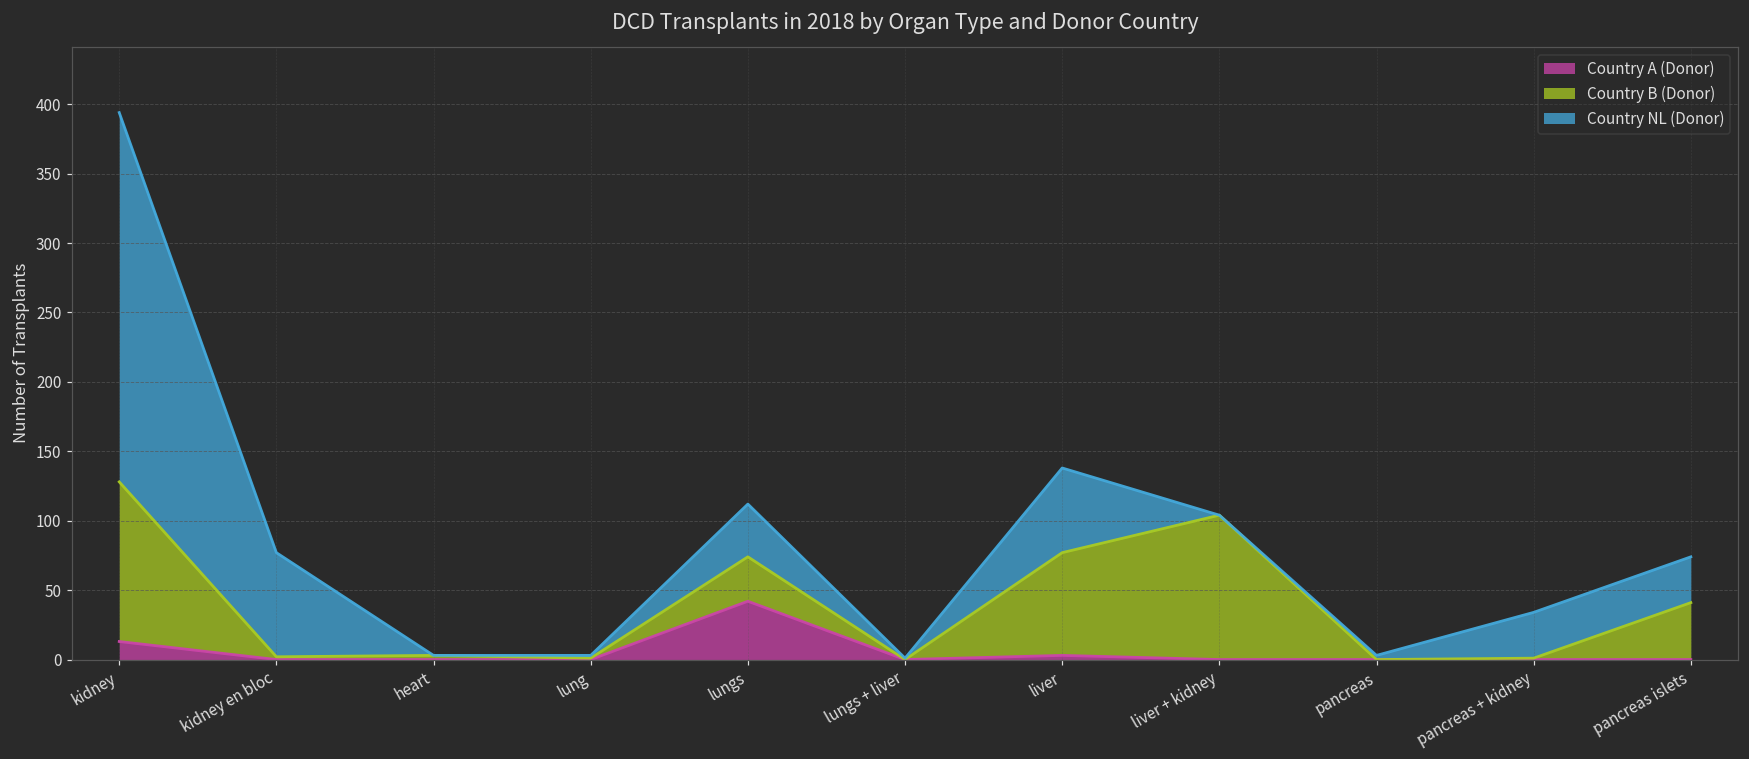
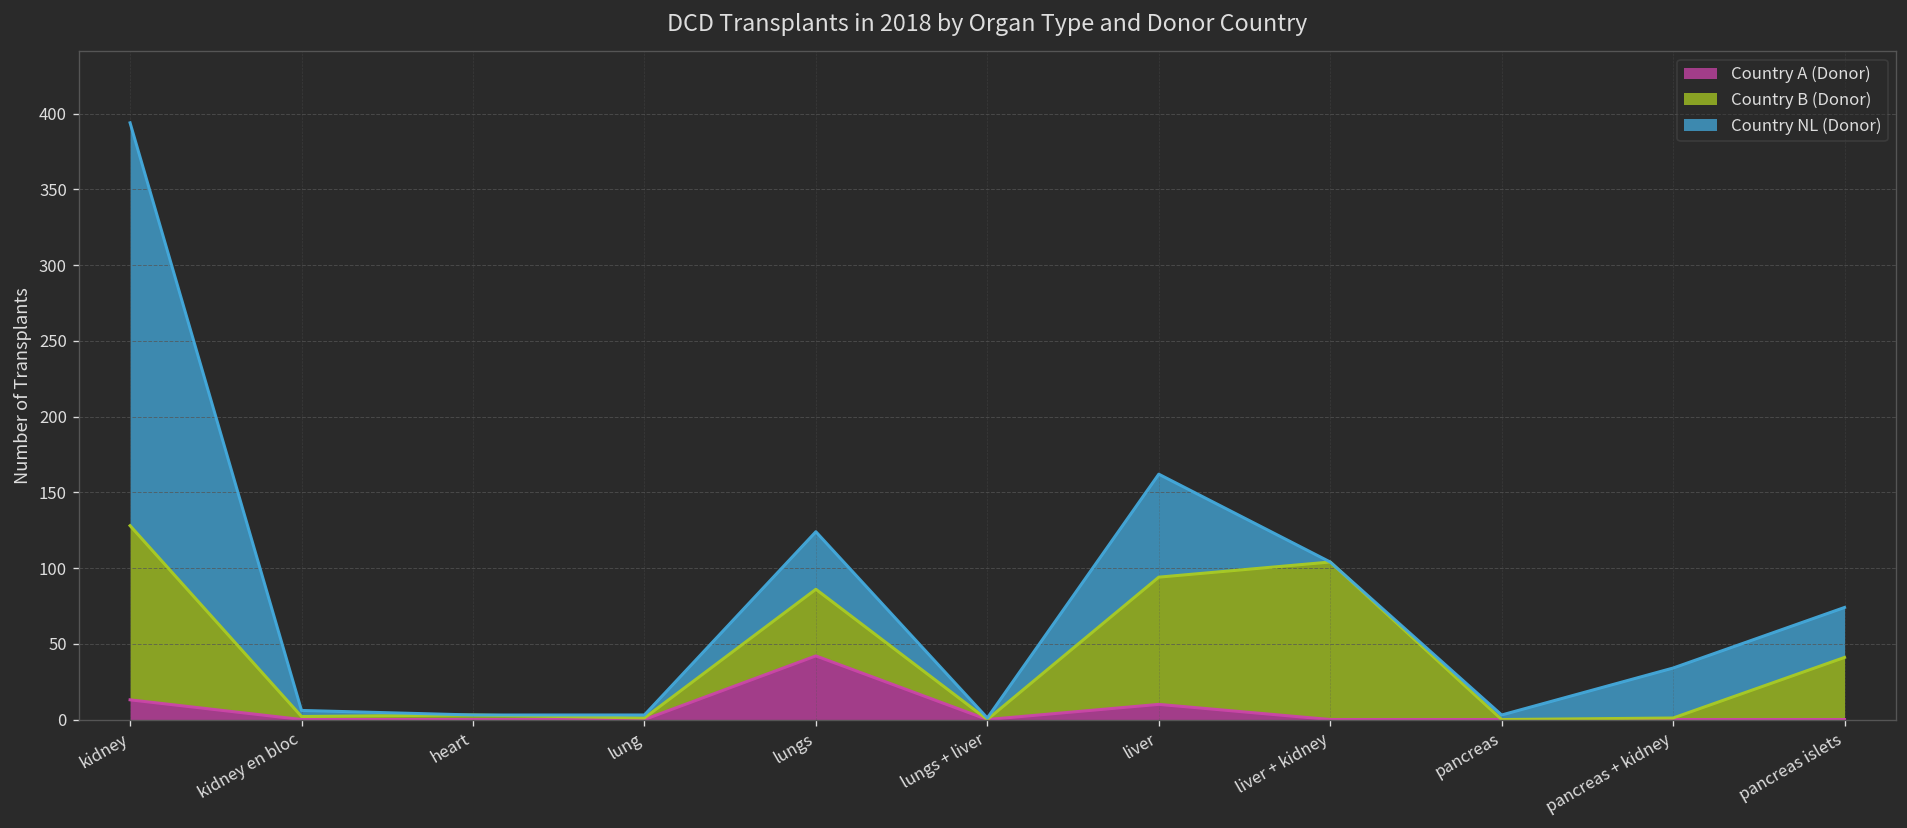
Country NL (Donor), kidney en bloc: 75 -> 4
Country B (Donor), lungs: 32 -> 44
Country A (Donor), liver: 3 -> 10
Country B (Donor), liver: 74 -> 84
Country NL (Donor), liver: 61 -> 68
